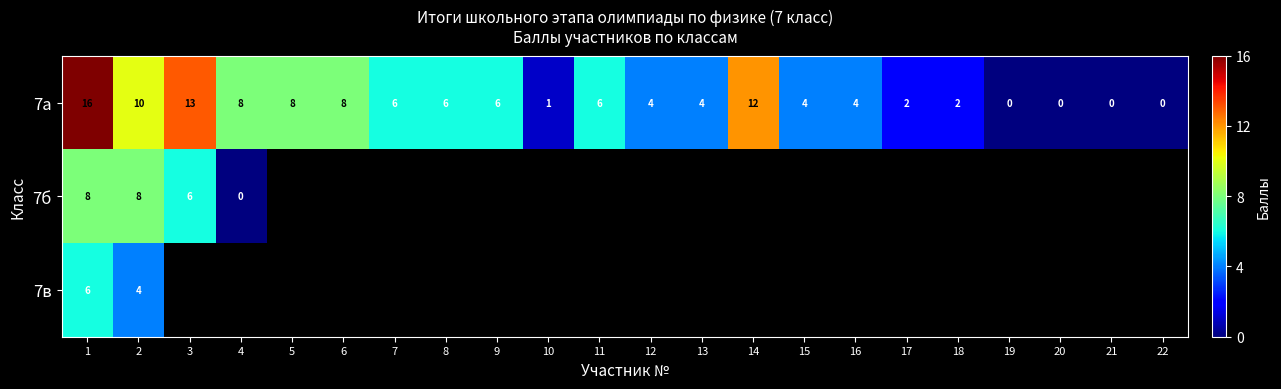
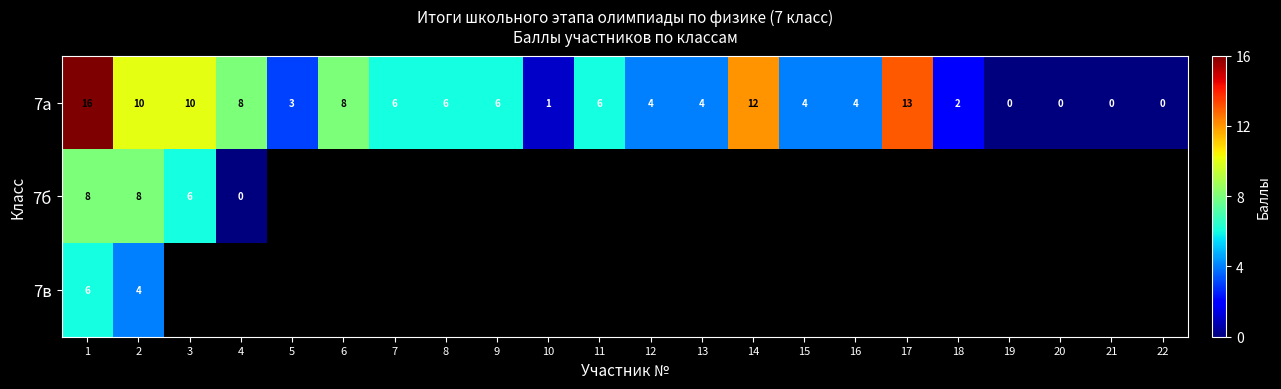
7а, 3: 13 -> 10
7а, 5: 8 -> 3
7а, 17: 2 -> 13
